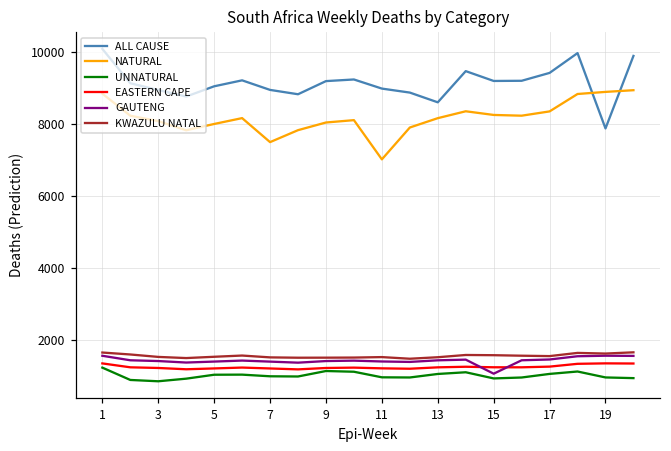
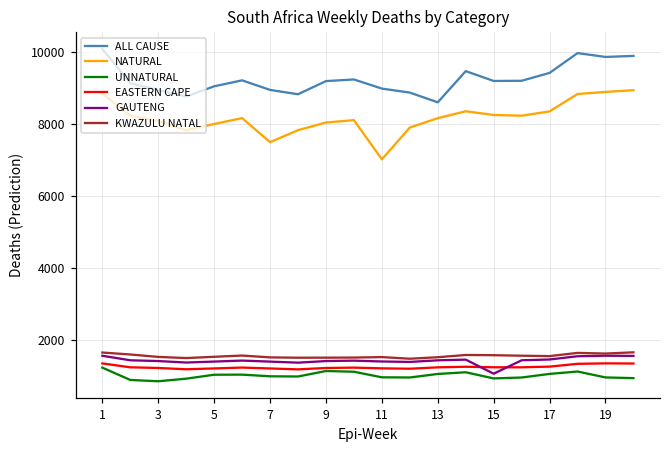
ALL CAUSE, 19: 7900 -> 9900
